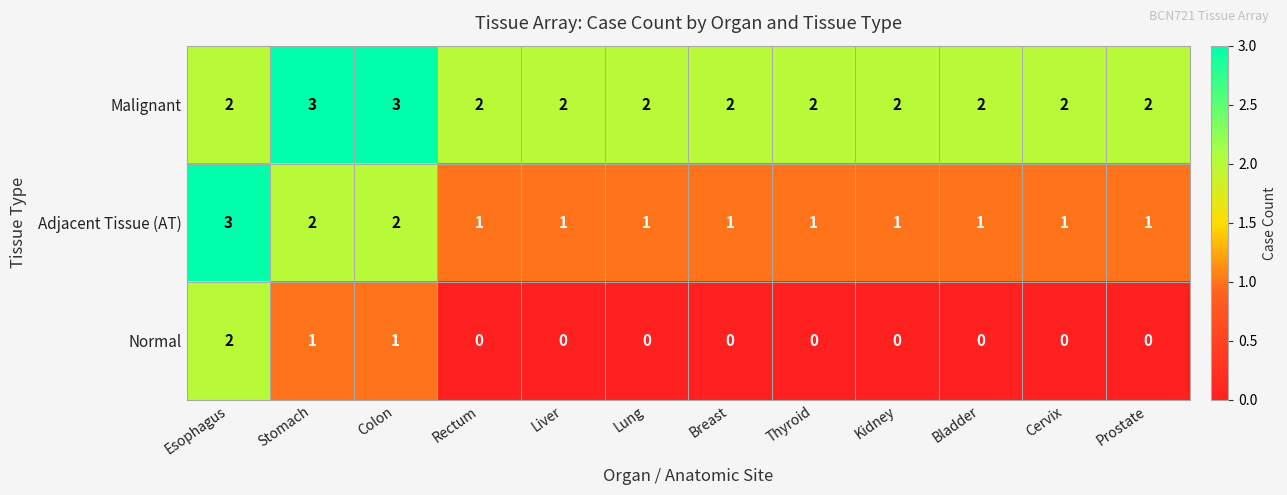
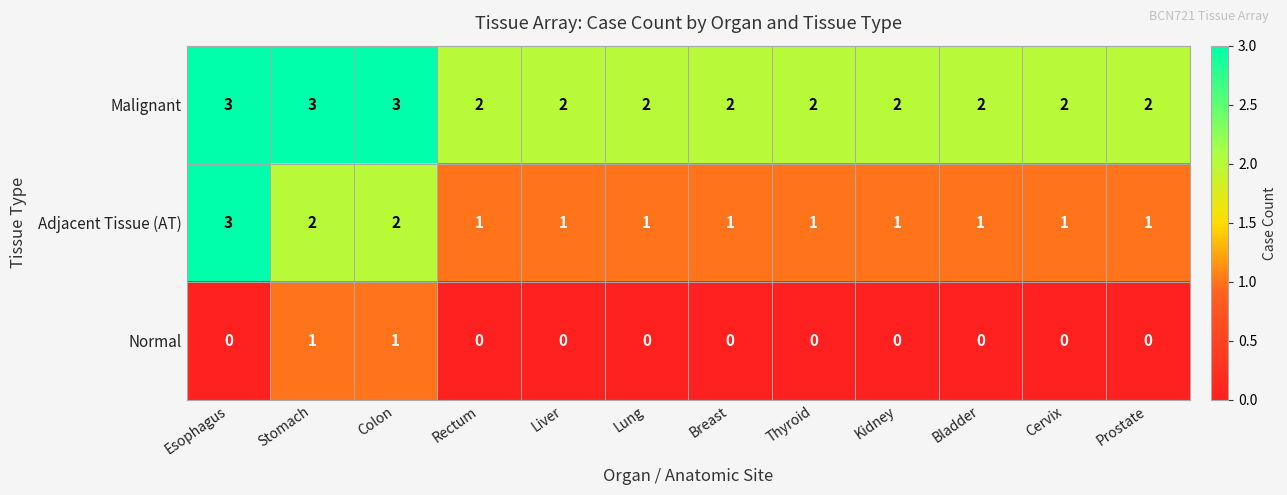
Malignant, Esophagus: 2 -> 3
Normal, Esophagus: 2 -> 0
